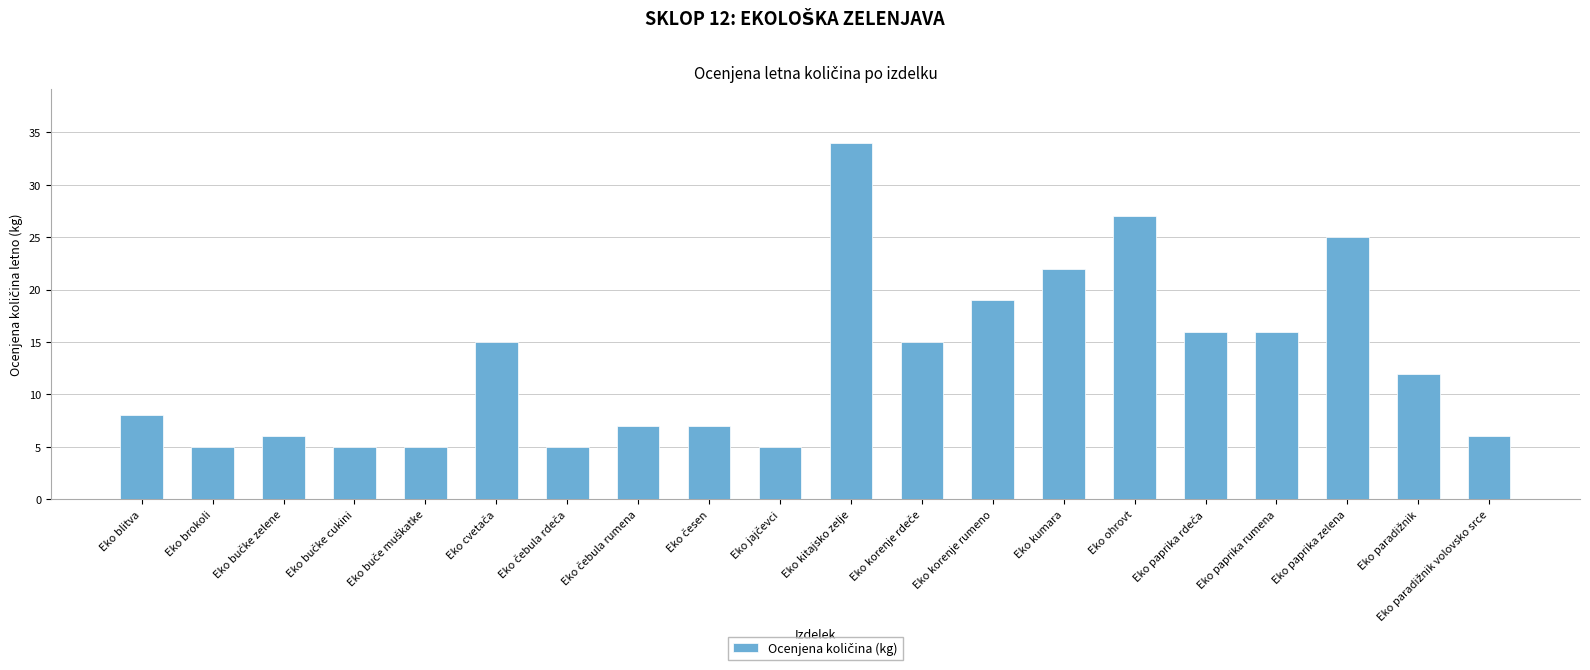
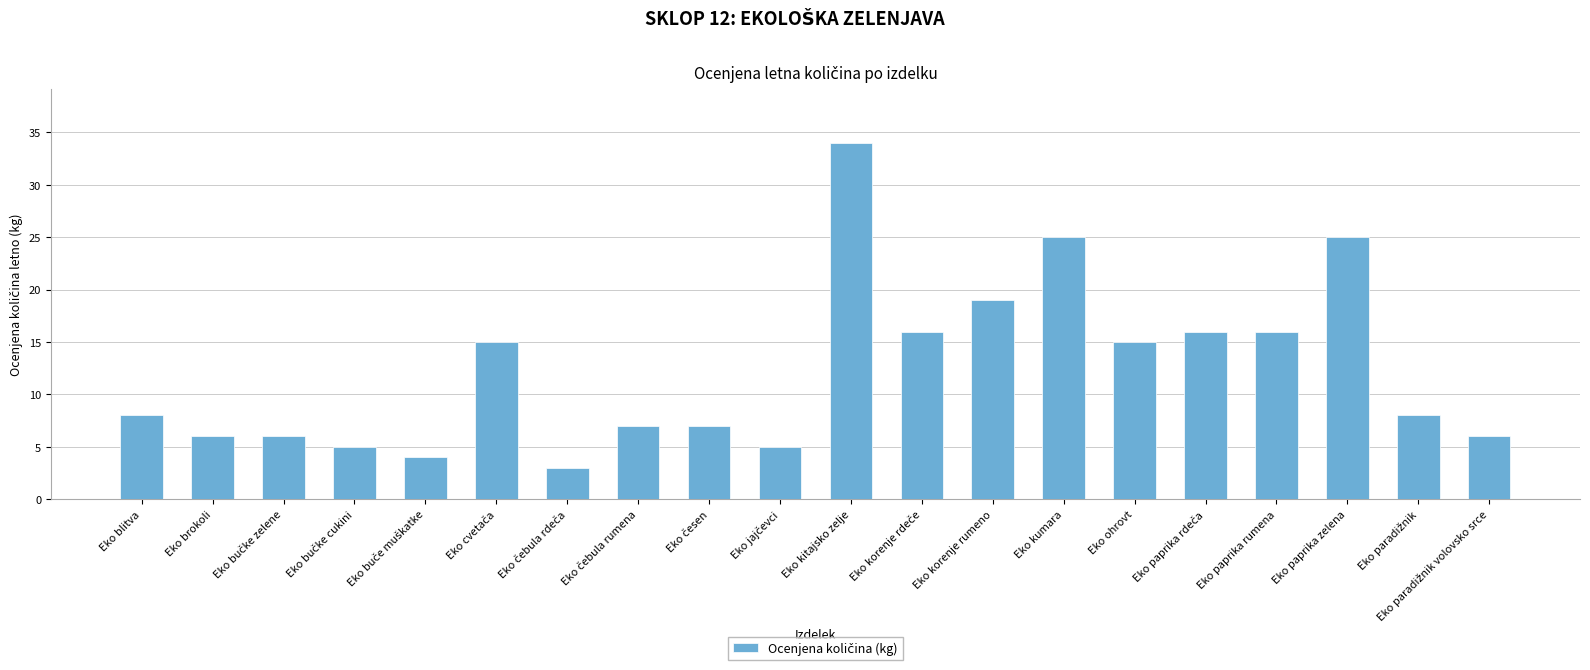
Eko brokoli: 5 -> 6
Eko buče muškatke: 5 -> 4
Eko čebula rdeča: 5 -> 3
Eko korenje rdeče: 15 -> 16
Eko kumara: 22 -> 25
Eko ohrovt: 27 -> 15
Eko paradižnik: 12 -> 8
